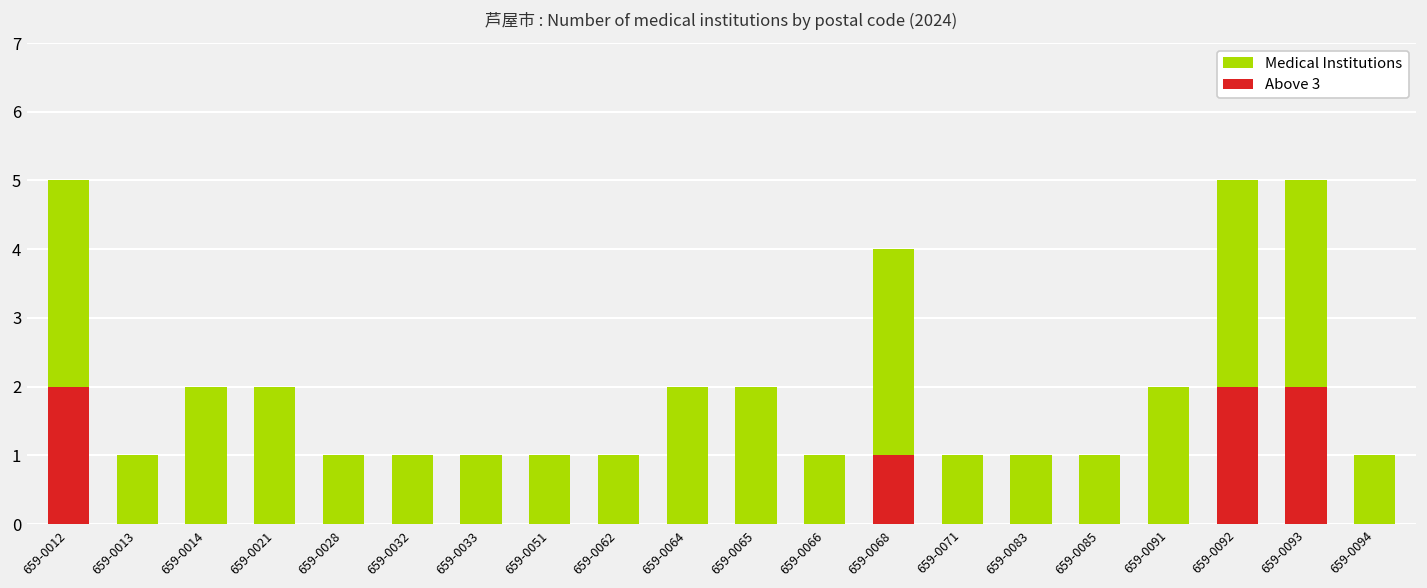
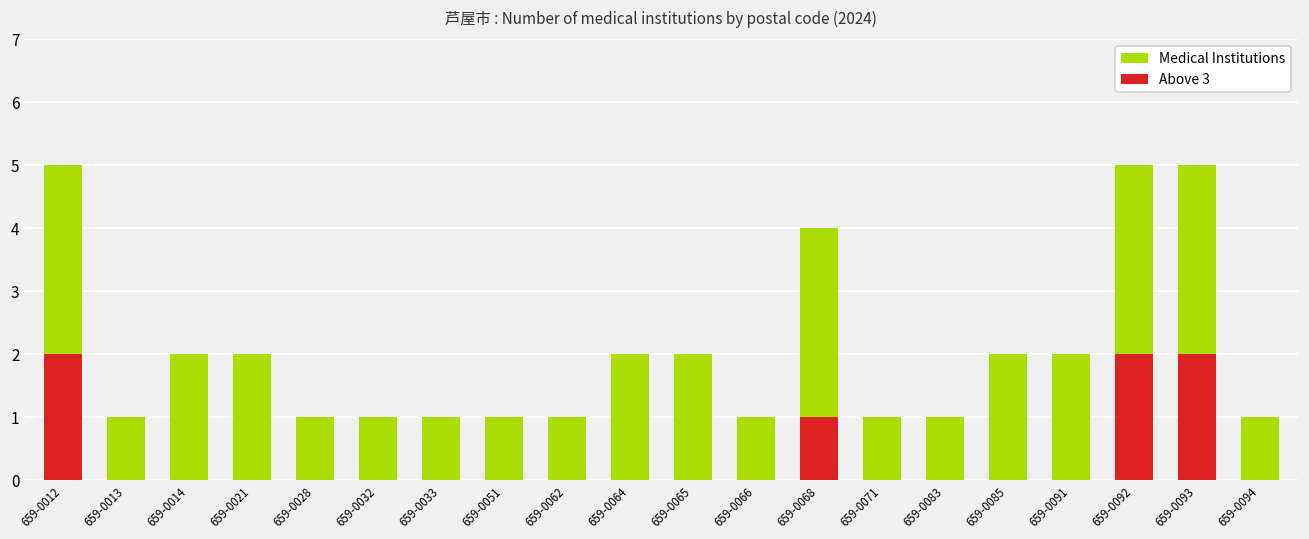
Medical Institutions, 659-0085: 1 -> 2
